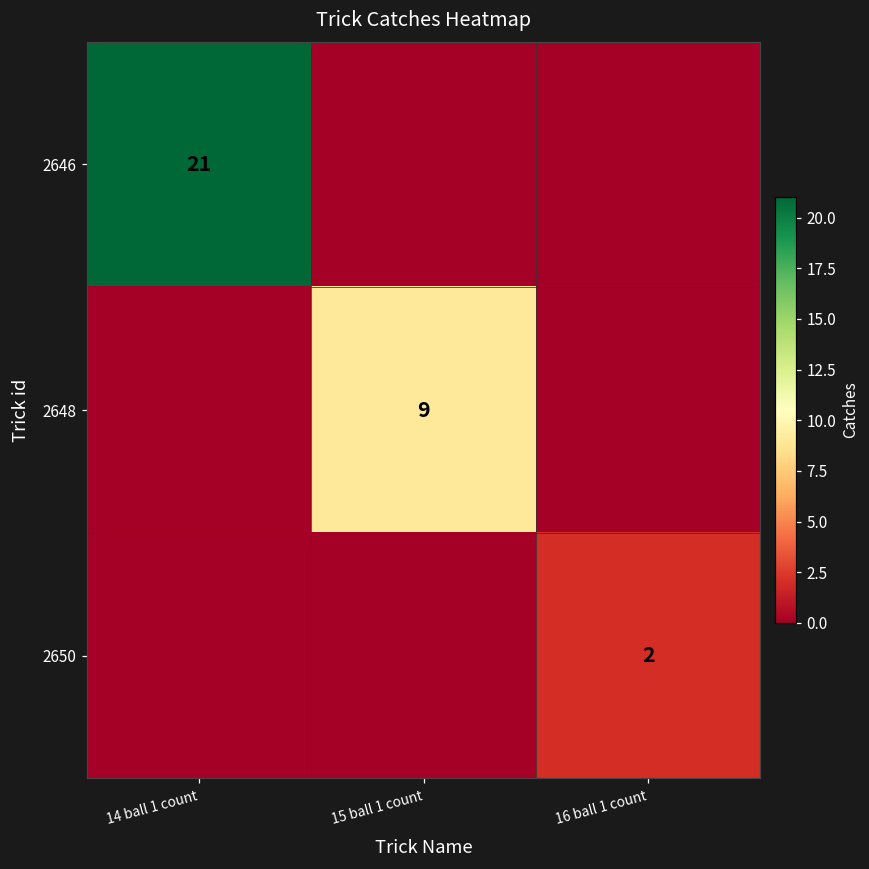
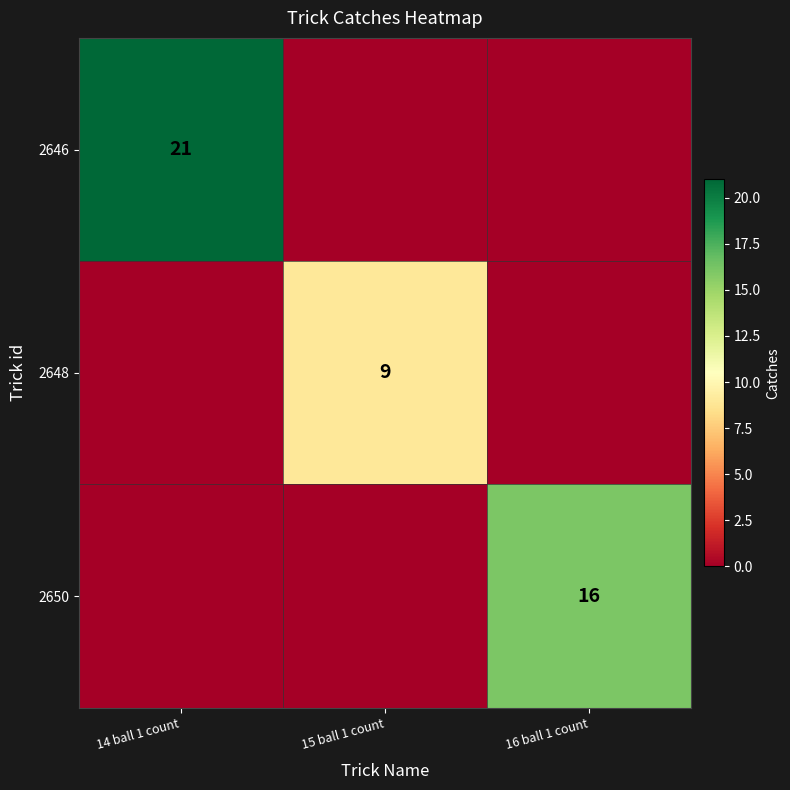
2650, 16 ball 1 count: 2 -> 16
